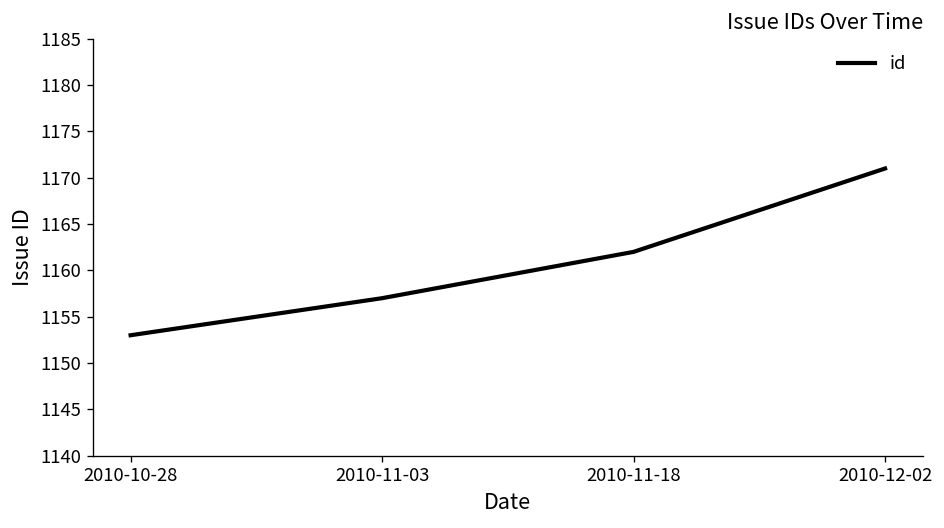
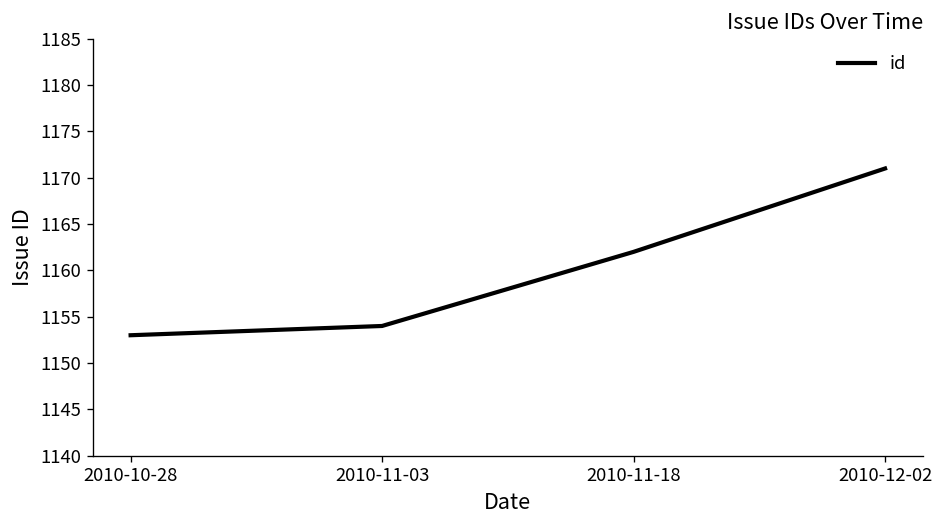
2010-11-03: 1157 -> 1154
